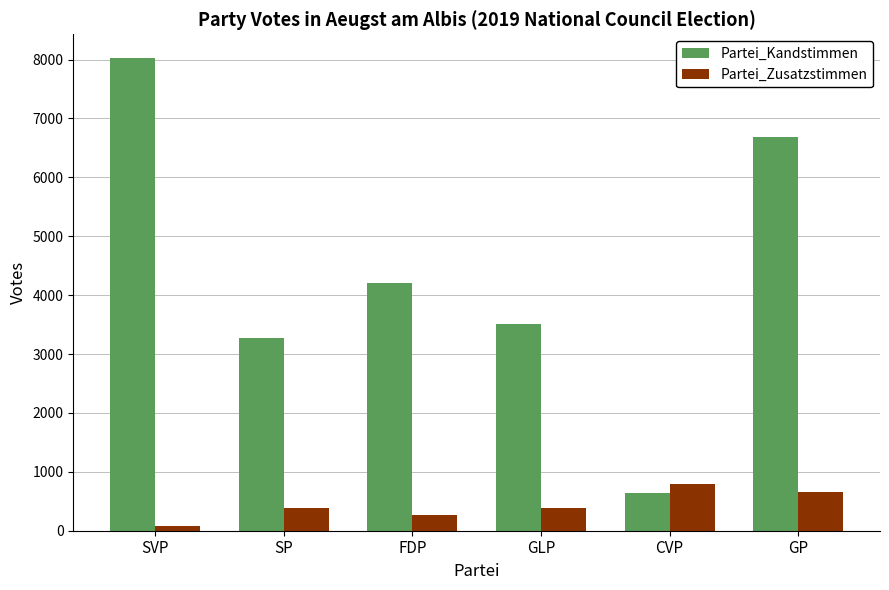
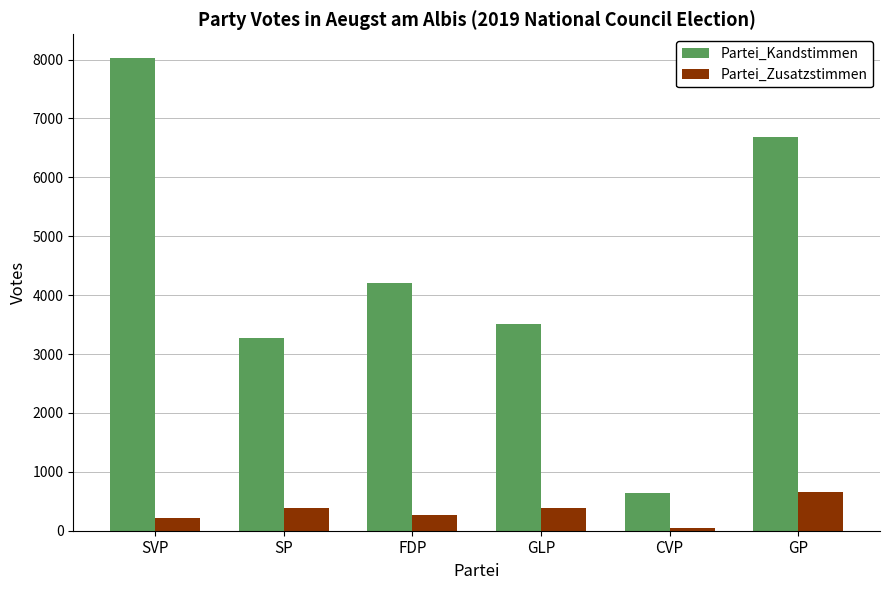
Partei_Zusatzstimmen, SVP: 100 -> 200
Partei_Zusatzstimmen, CVP: 800 -> 0
